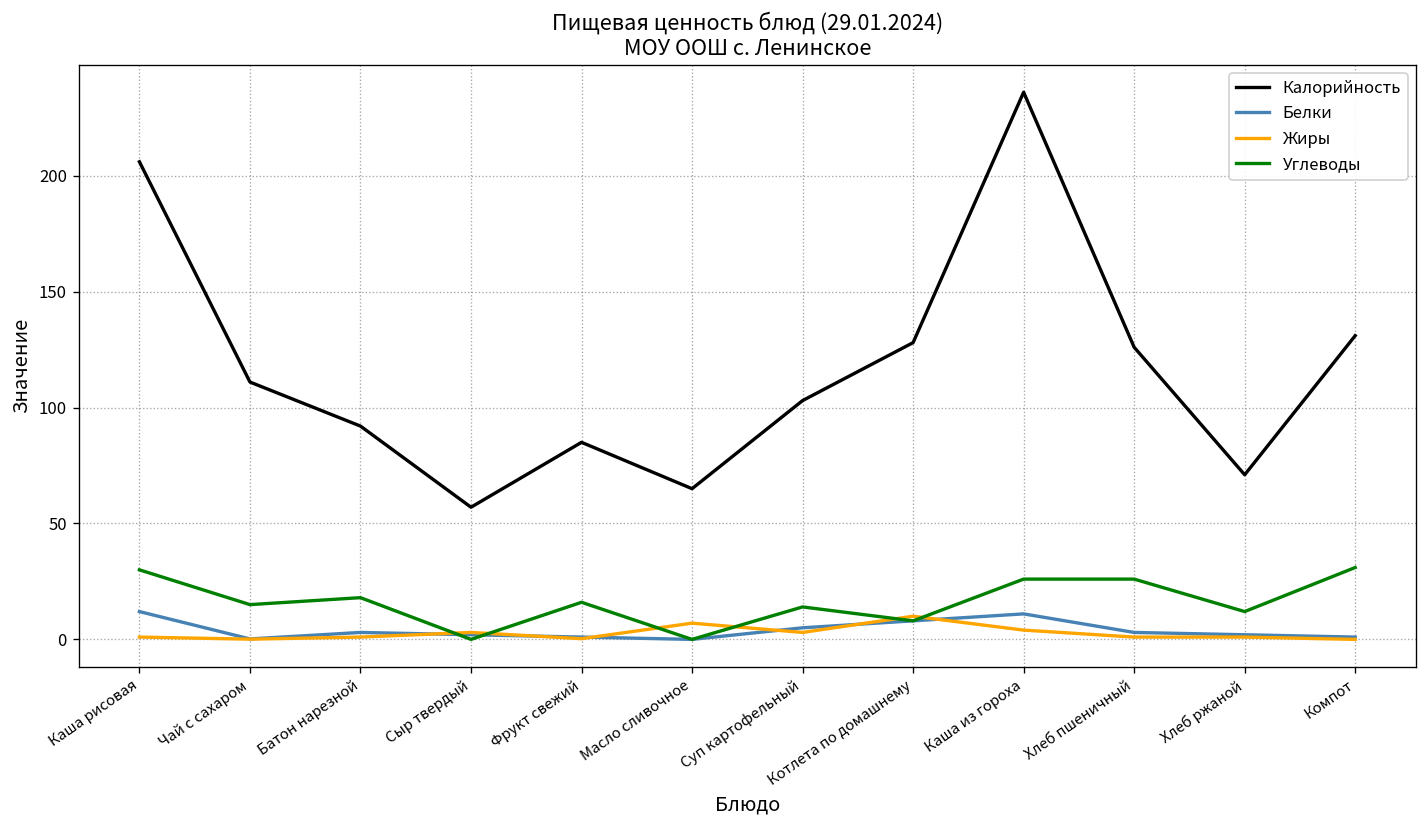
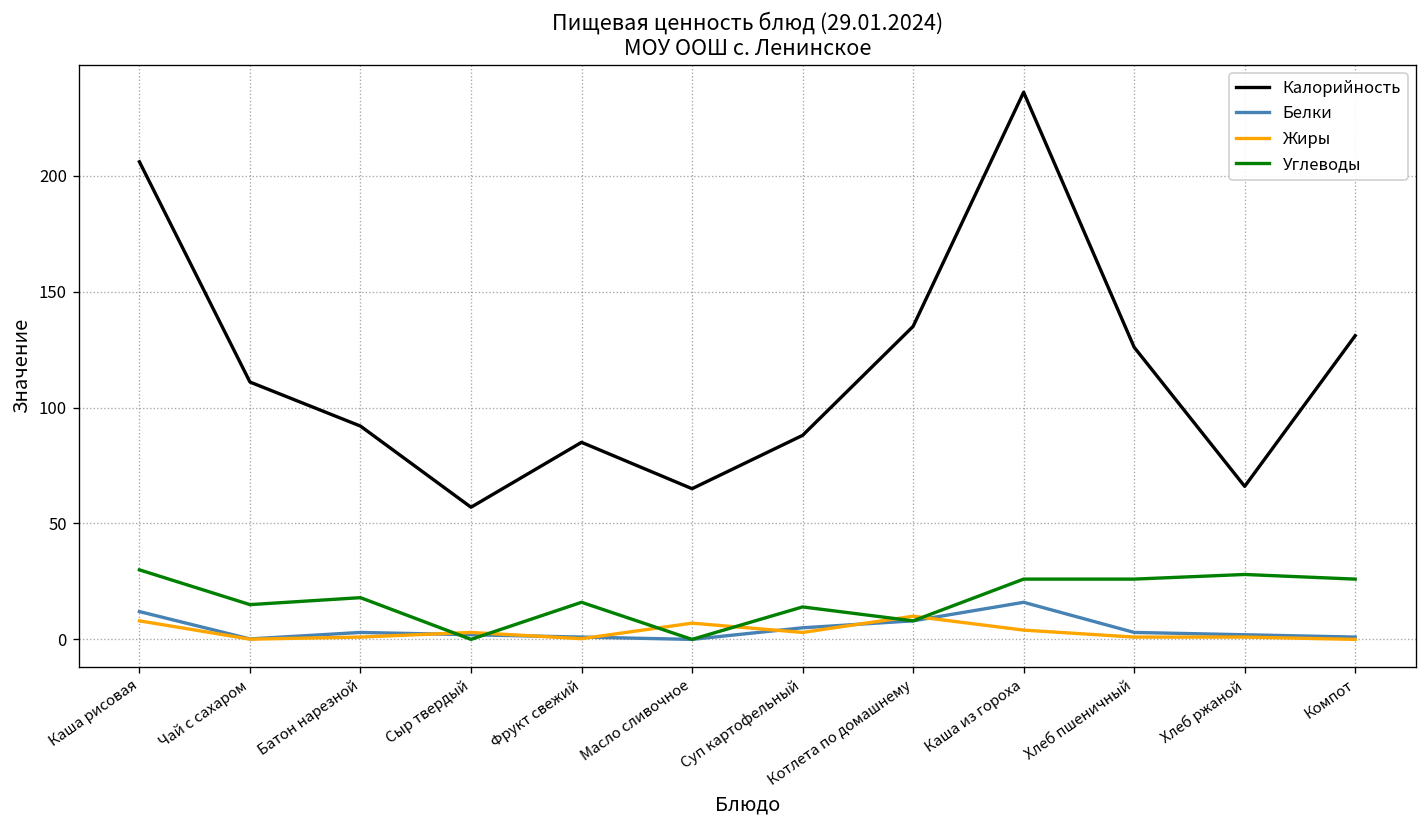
Жиры, Каша рисовая: 1 -> 8
Калорийность, Суп картофельный: 103 -> 88
Калорийность, Котлета по домашнему: 128 -> 135
Белки, Каша из гороха: 11 -> 16
Калорийность, Хлеб ржаной: 71 -> 66
Углеводы, Хлеб ржаной: 12 -> 28
Углеводы, Компот: 31 -> 26
